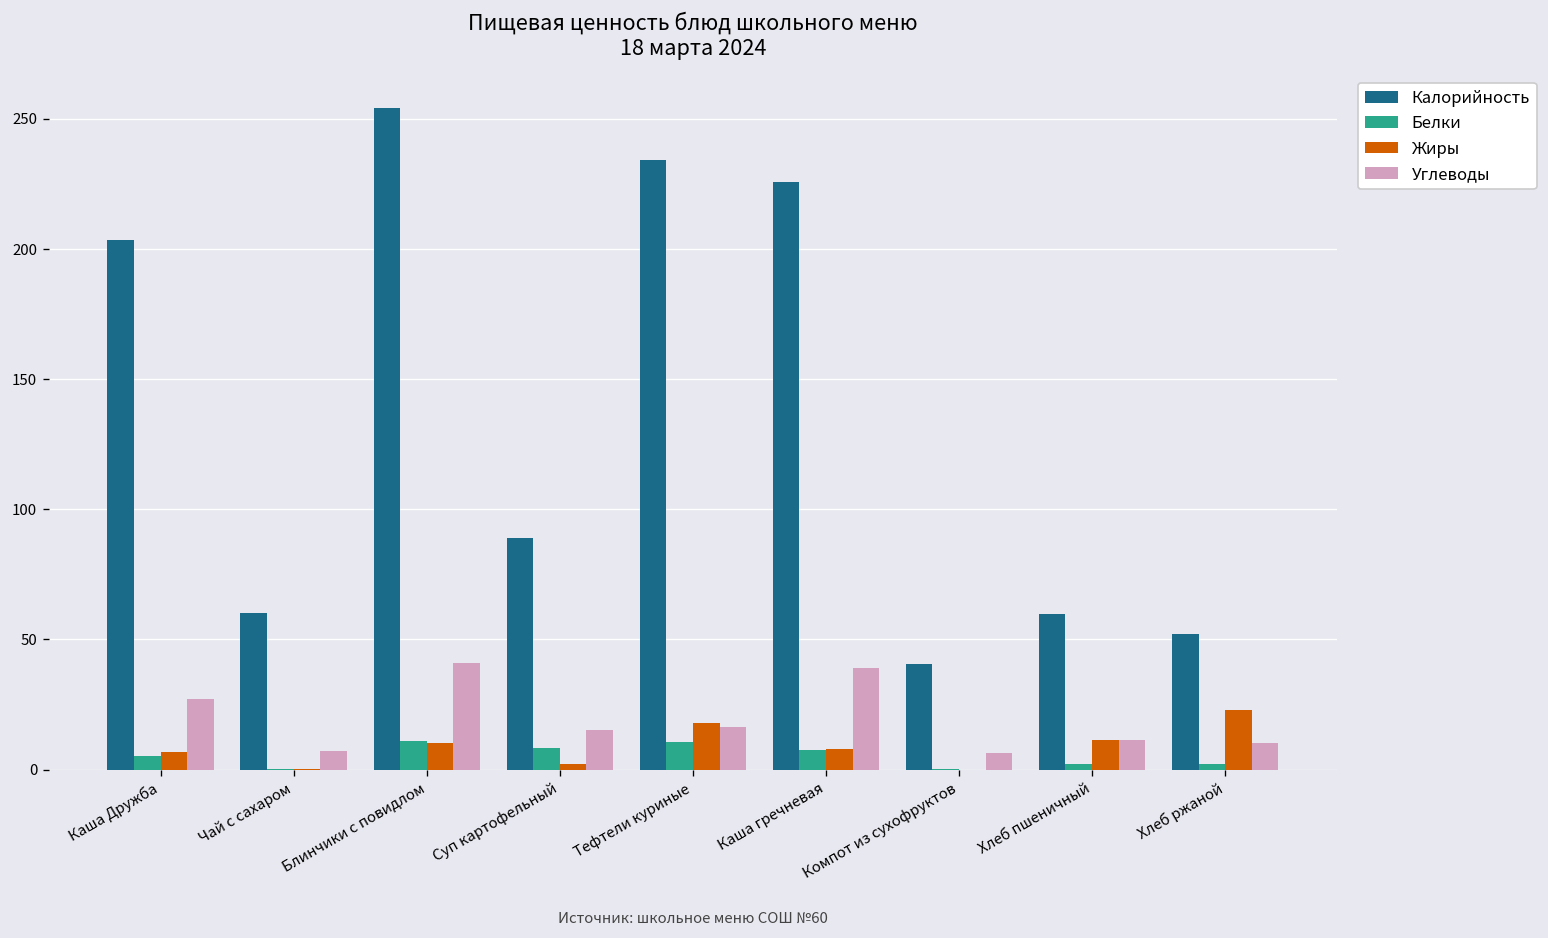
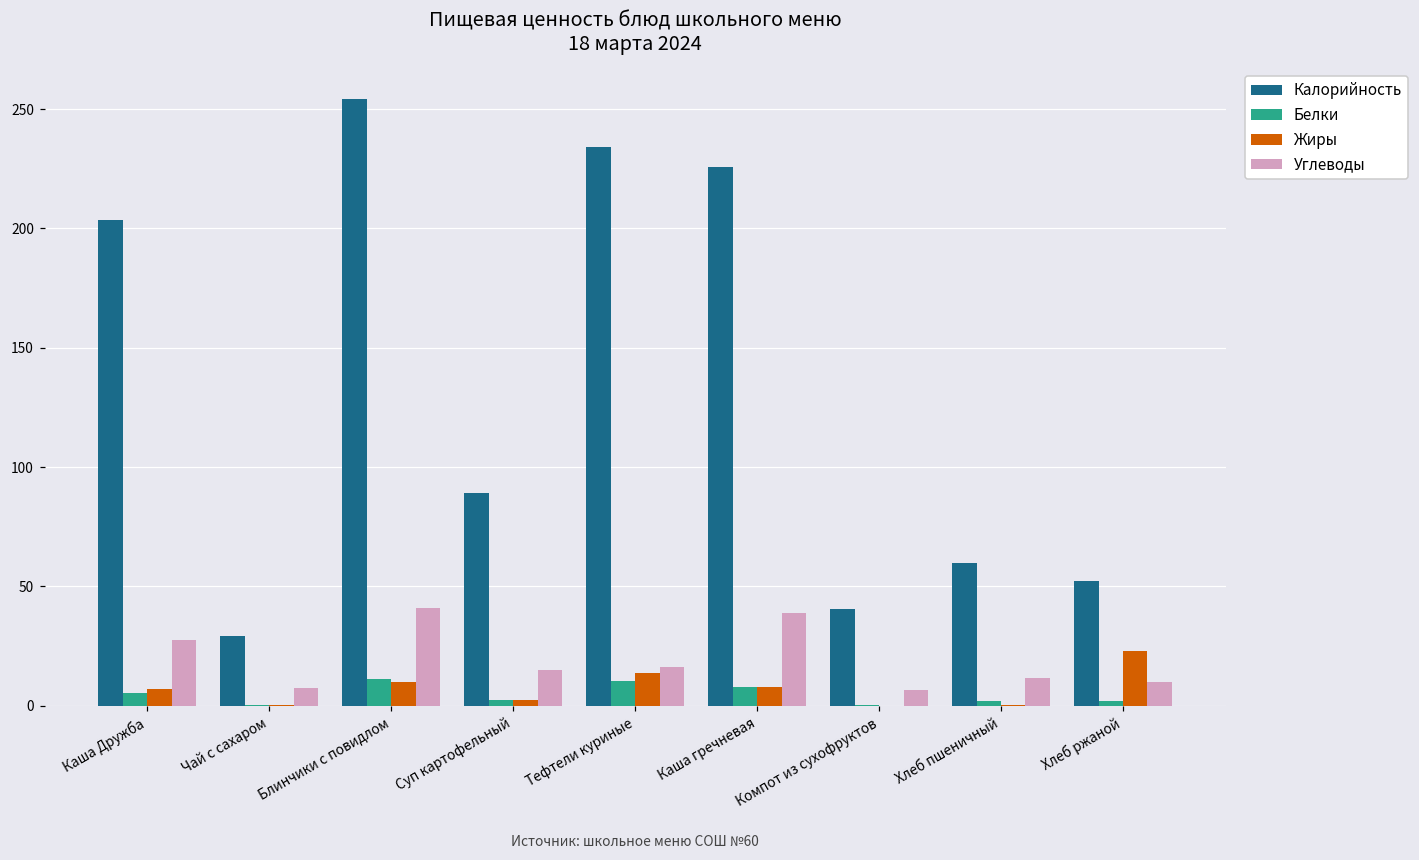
Калорийность, Чай с сахаром: 60 -> 29
Белки, Суп картофельный: 8 -> 2
Жиры, Тефтели куриные: 18 -> 14
Жиры, Хлеб пшеничный: 11 -> 0
